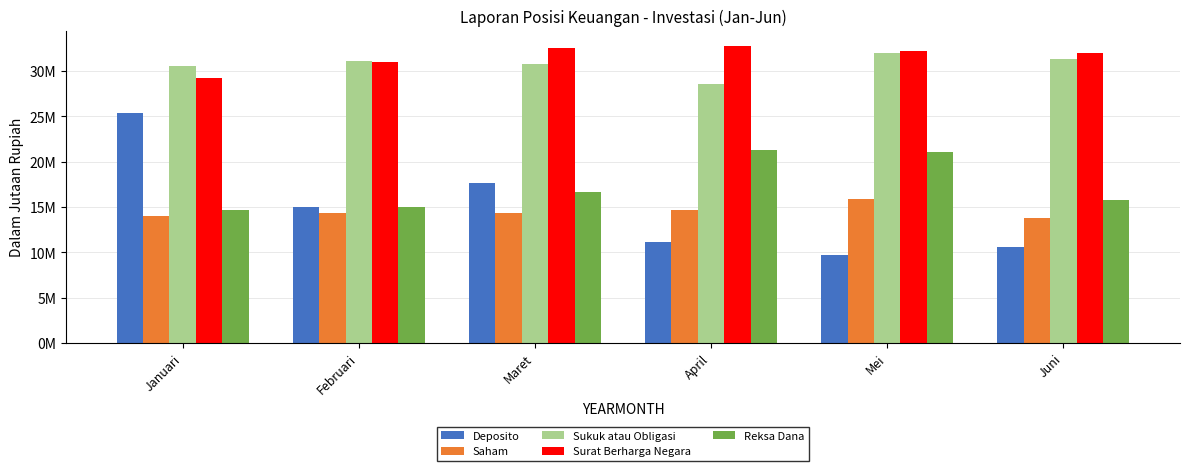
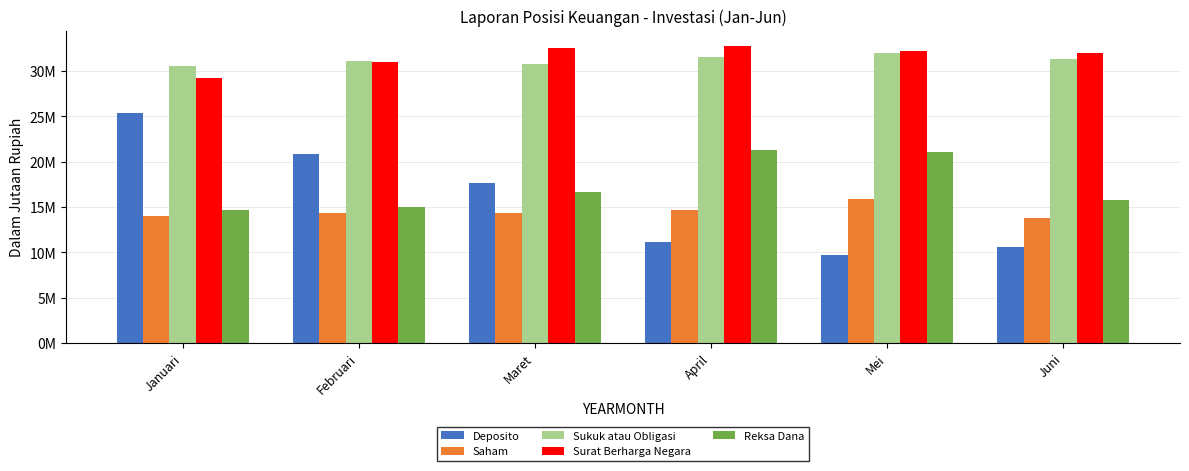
Deposito, Februari: 15000000 -> 21000000
Sukuk atau Obligasi, April: 29000000 -> 32000000
